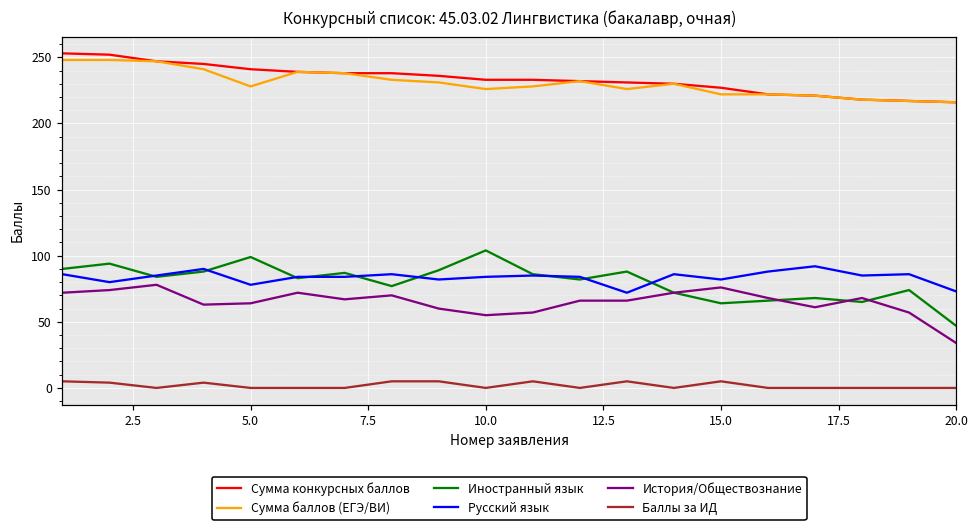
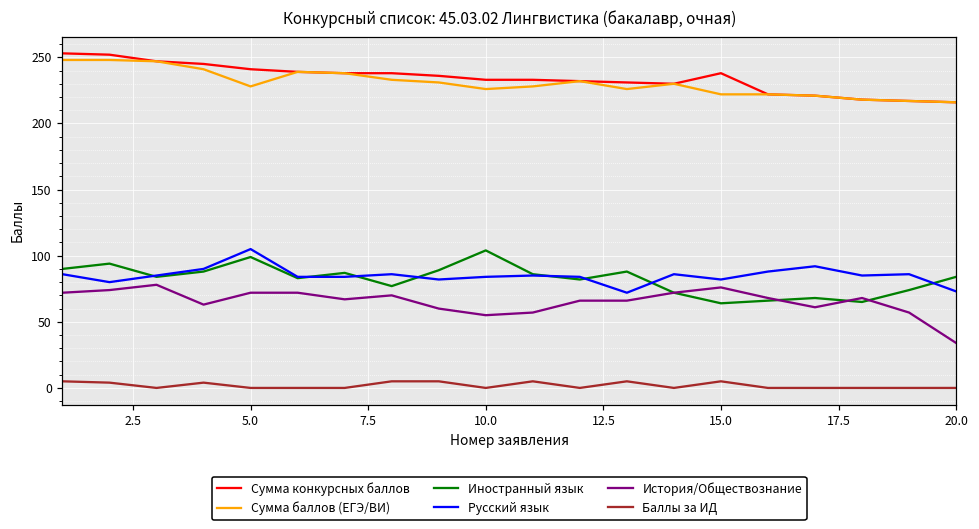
Русский язык, 5.0: 78 -> 105
История/Обществознание, 5.0: 64 -> 72
Сумма конкурсных баллов, 15.0: 227 -> 238
Иностранный язык, 20.0: 47 -> 84
